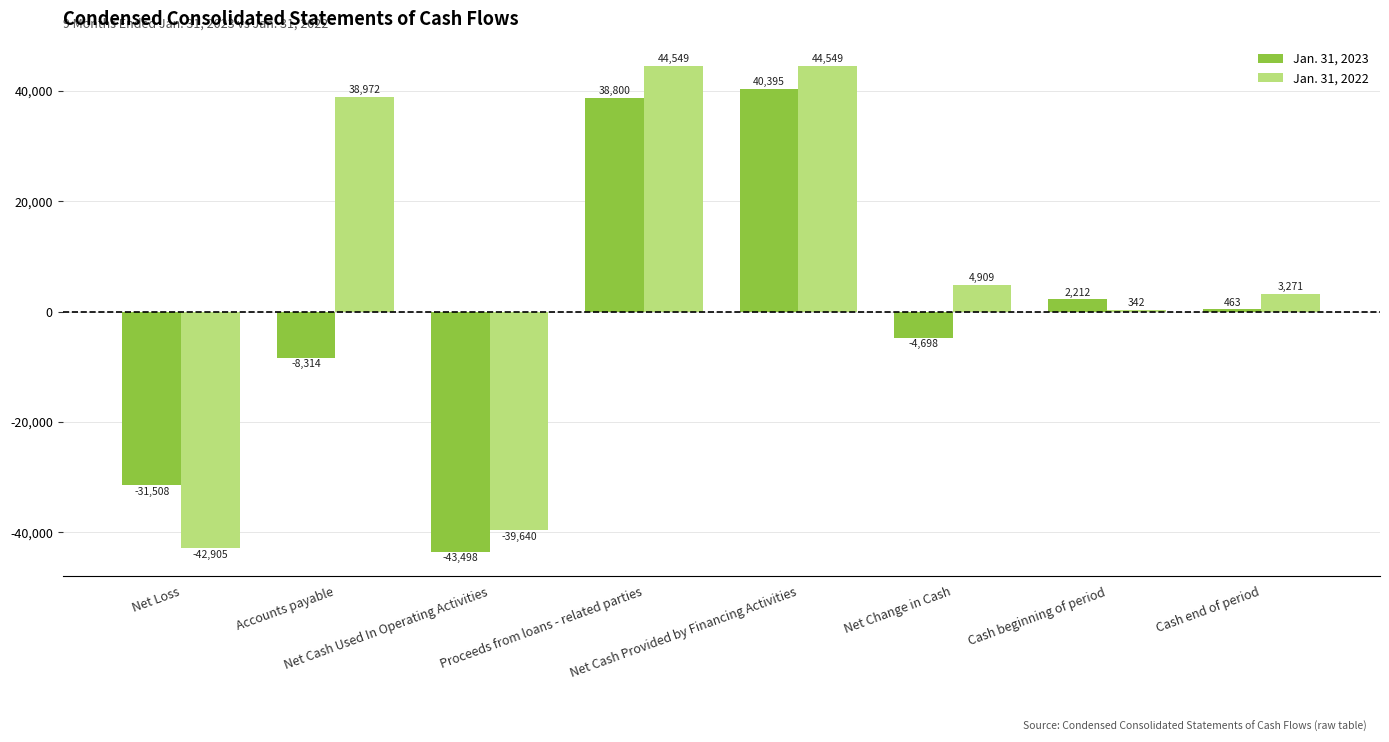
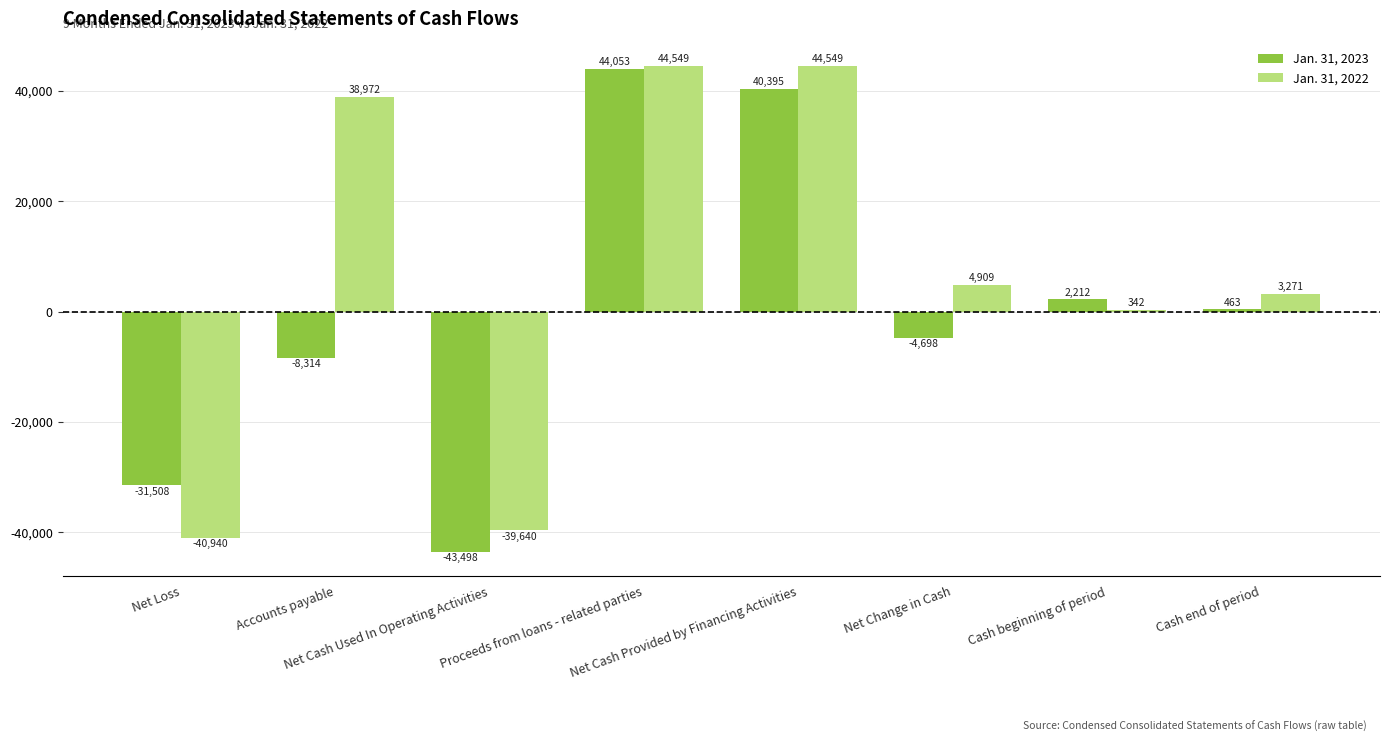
Jan. 31, 2022, Net Loss: -42,905 -> -40,940
Jan. 31, 2023, Proceeds from loans - related parties: 38,800 -> 44,053
